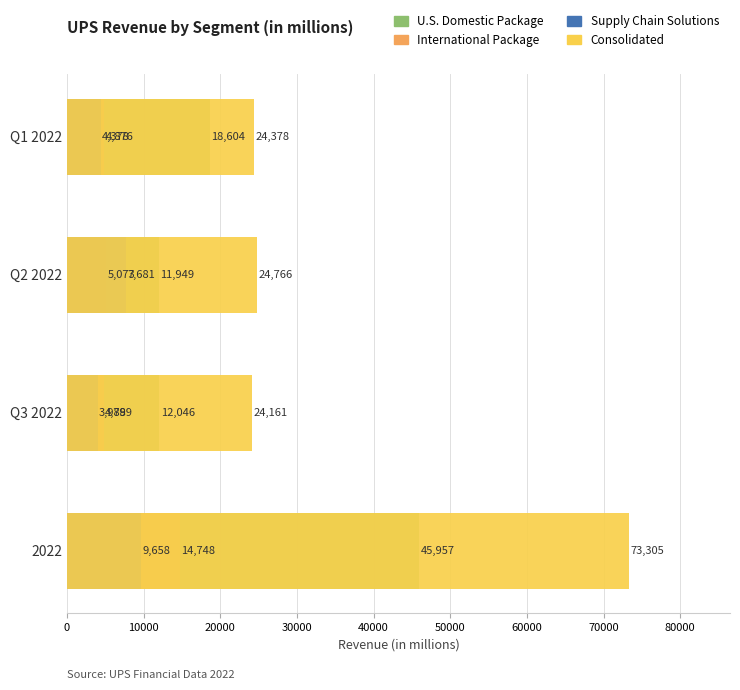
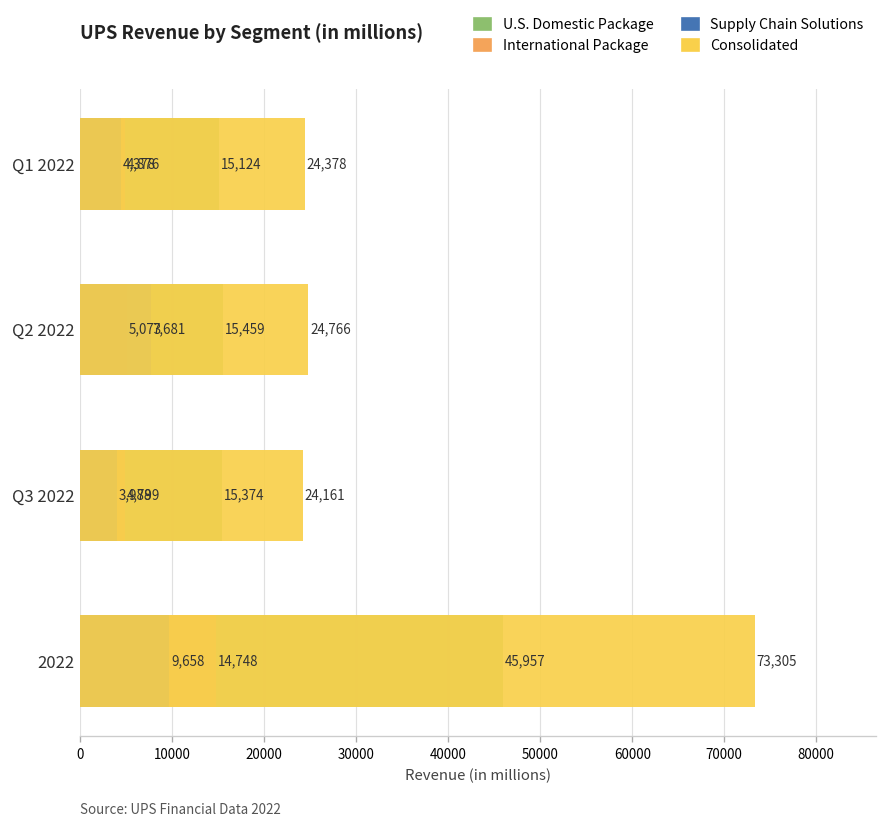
U.S. Domestic Package, Q1 2022: 18,604 -> 15,124
U.S. Domestic Package, Q2 2022: 11,949 -> 15,459
U.S. Domestic Package, Q3 2022: 12,046 -> 15,374
